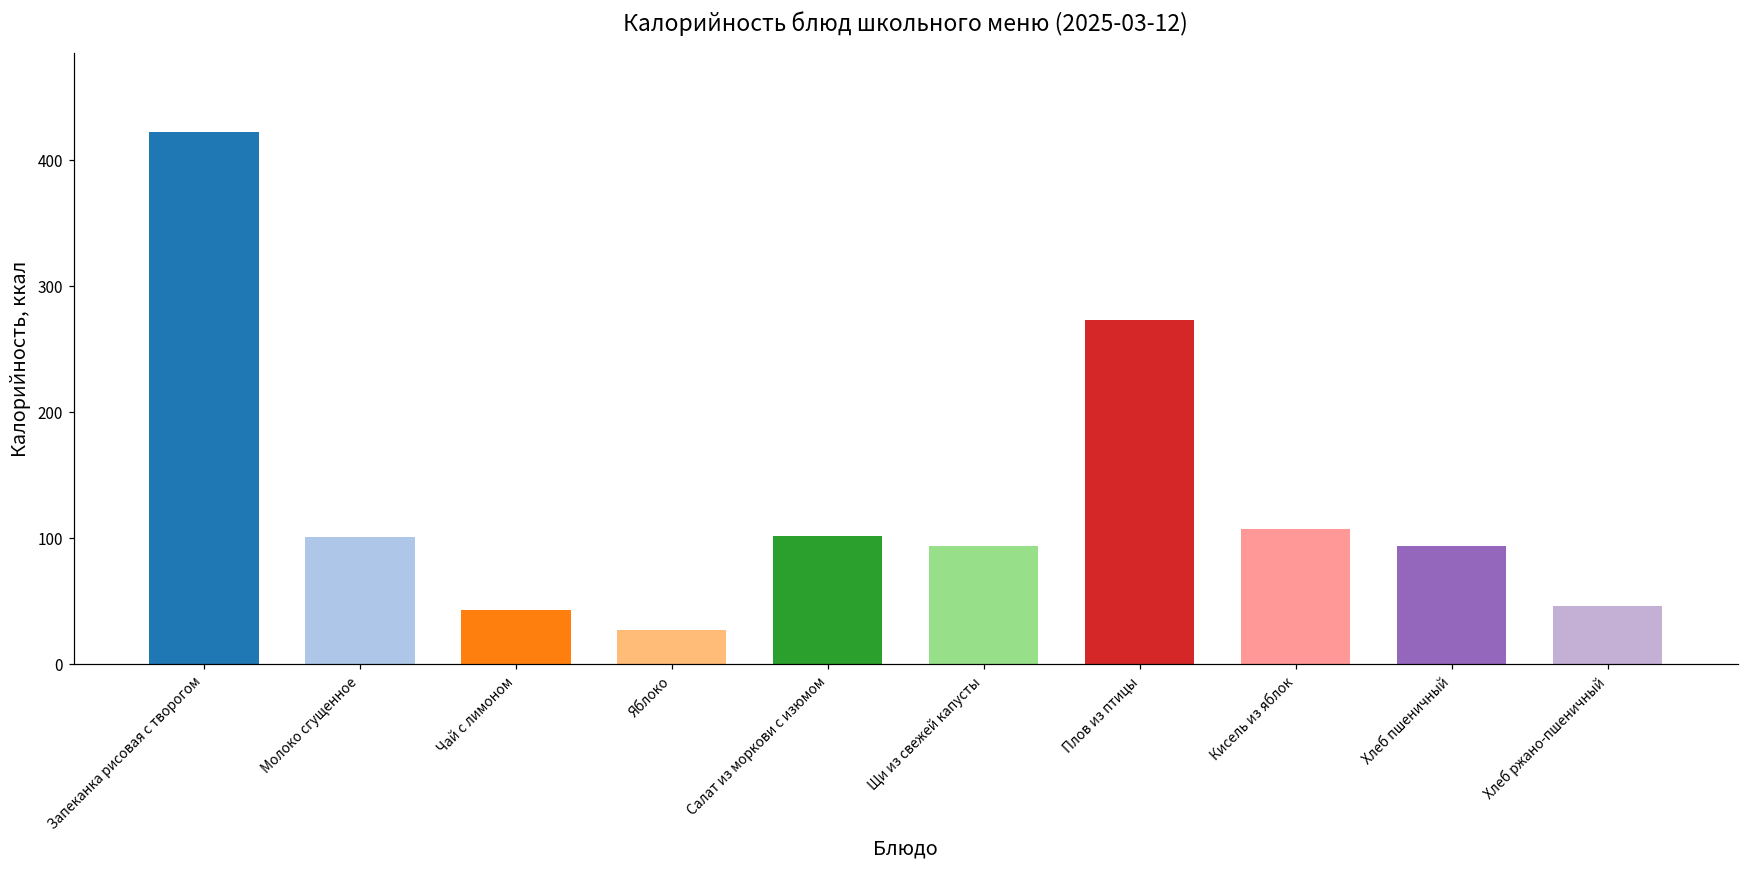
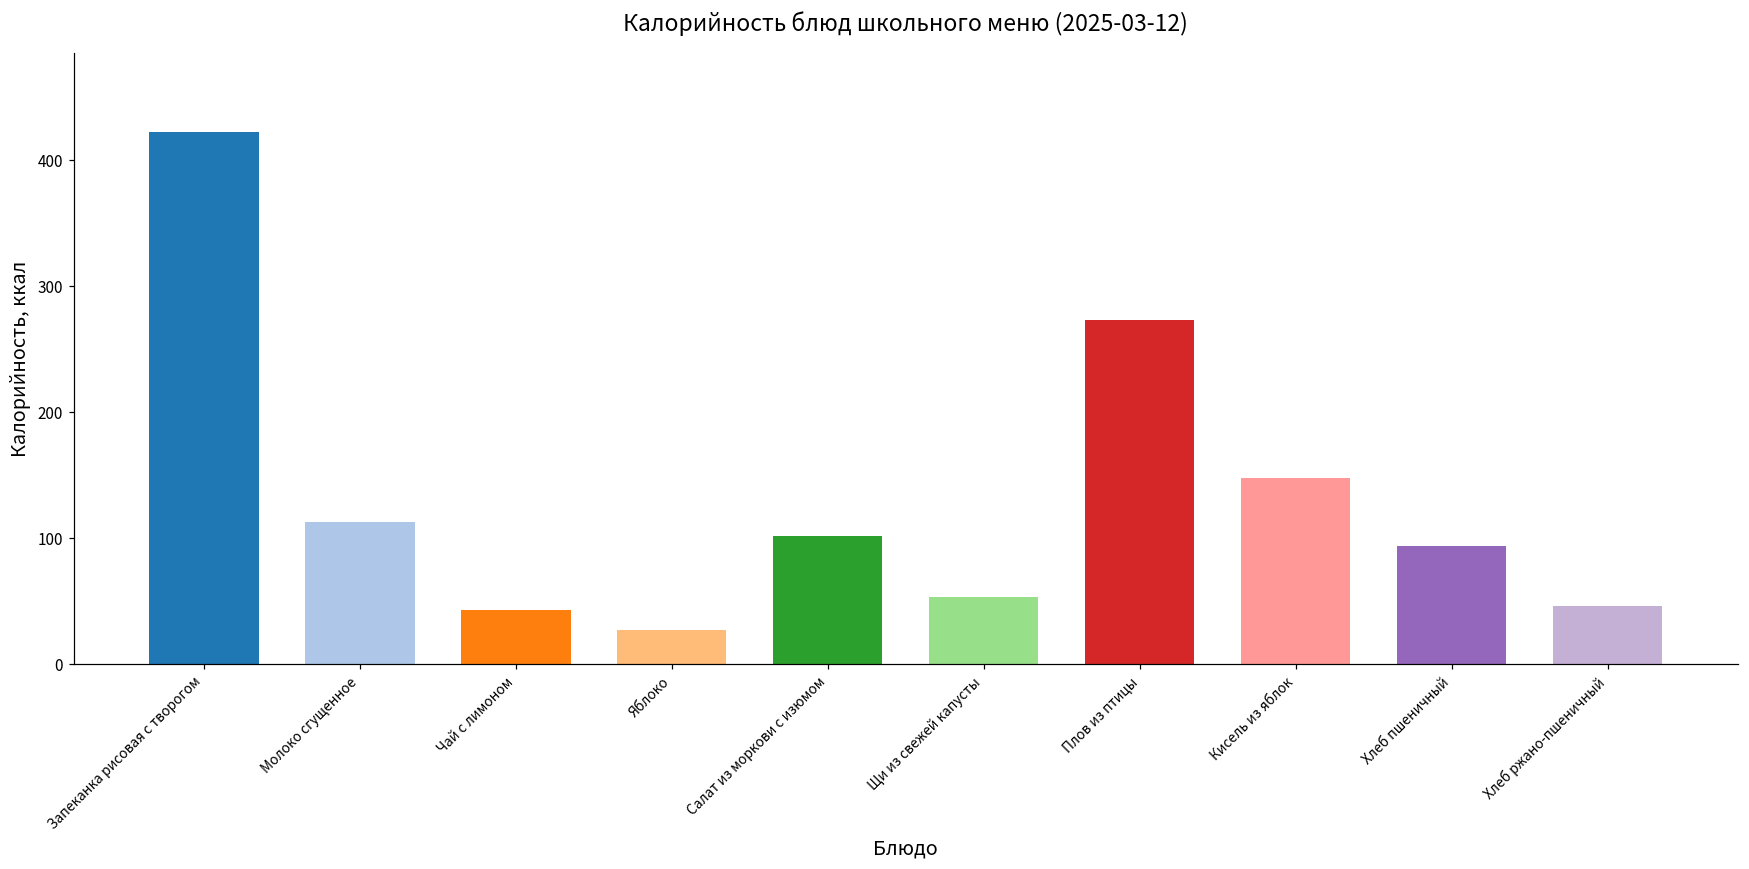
Молоко сгущенное: 101 -> 113
Щи из свежей капусты: 94 -> 53
Кисель из яблок: 107 -> 147
